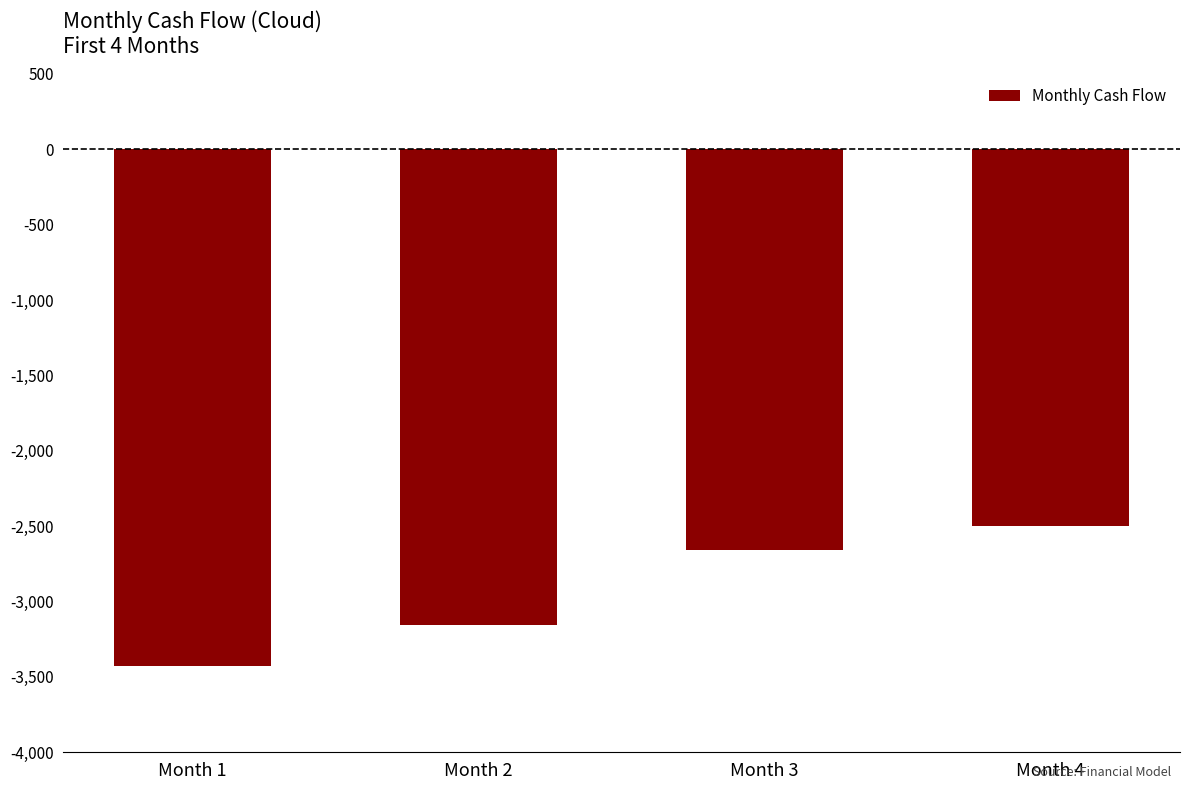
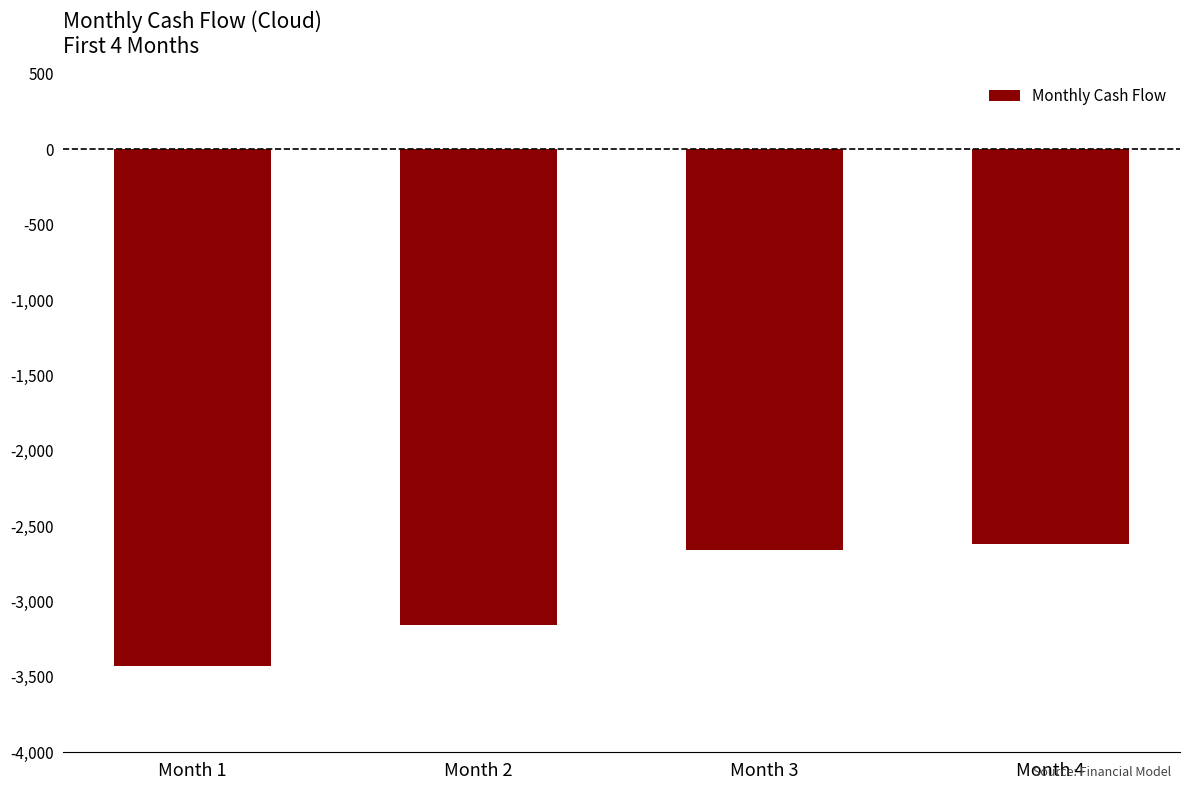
Month 4: -2,500 -> -2,620
